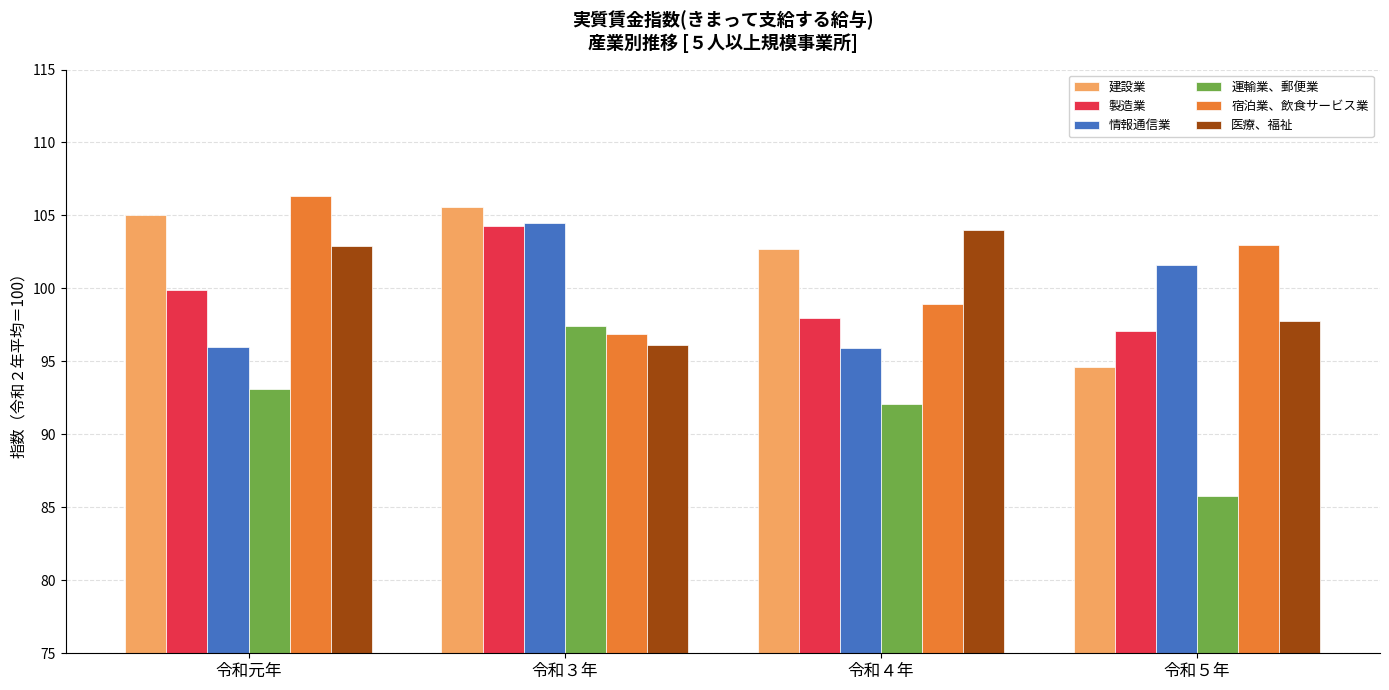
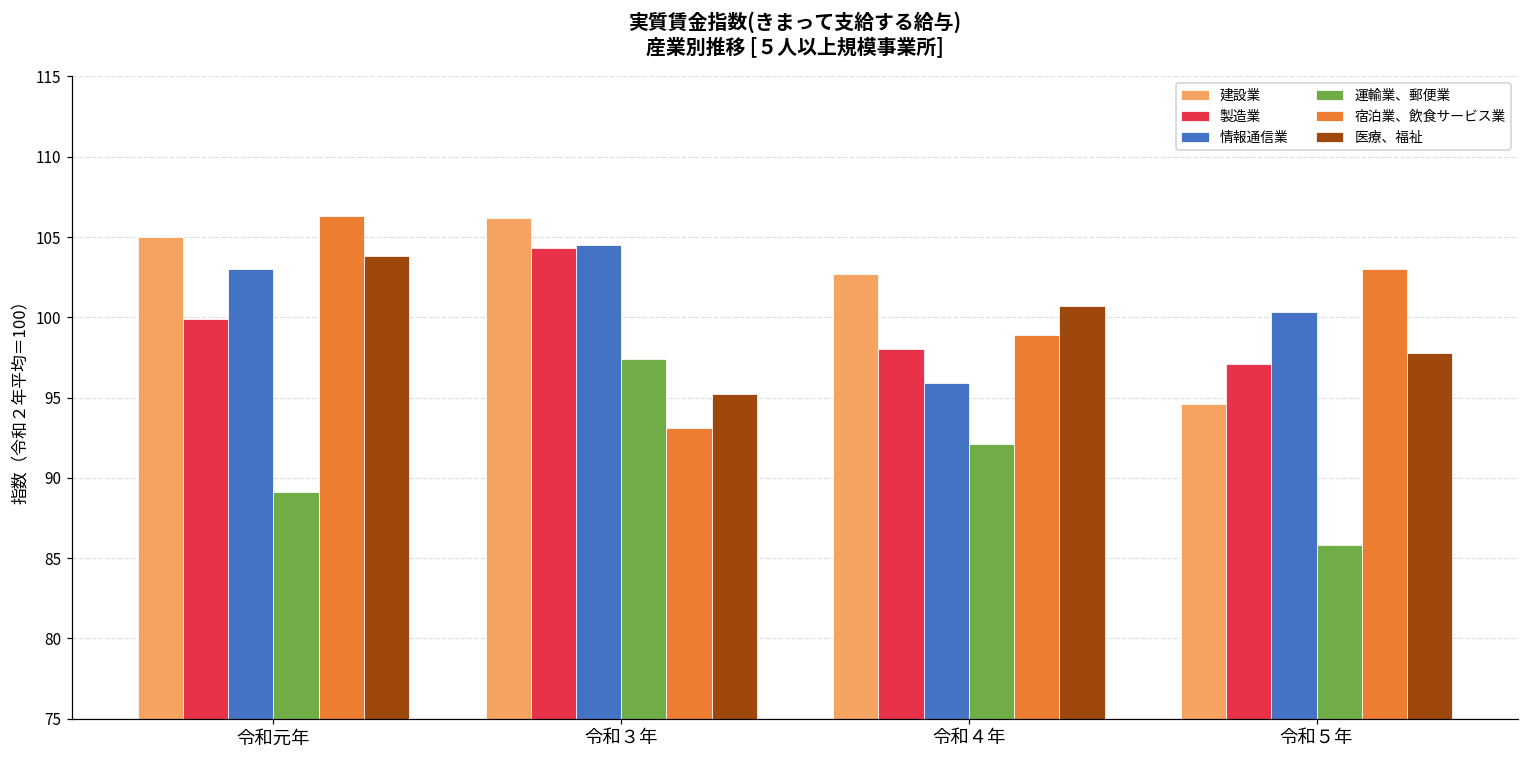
情報通信業, 令和元年: 96 -> 103
運輸業、郵便業, 令和元年: 93.1 -> 89.1
医療、福祉, 令和元年: 102.9 -> 103.8
建設業, 令和３年: 105.6 -> 106.2
宿泊業、飲食サービス業, 令和３年: 96.9 -> 93.1
医療、福祉, 令和３年: 96.1 -> 95.2
医療、福祉, 令和４年: 104.0 -> 100.7
情報通信業, 令和５年: 101.6 -> 100.3
